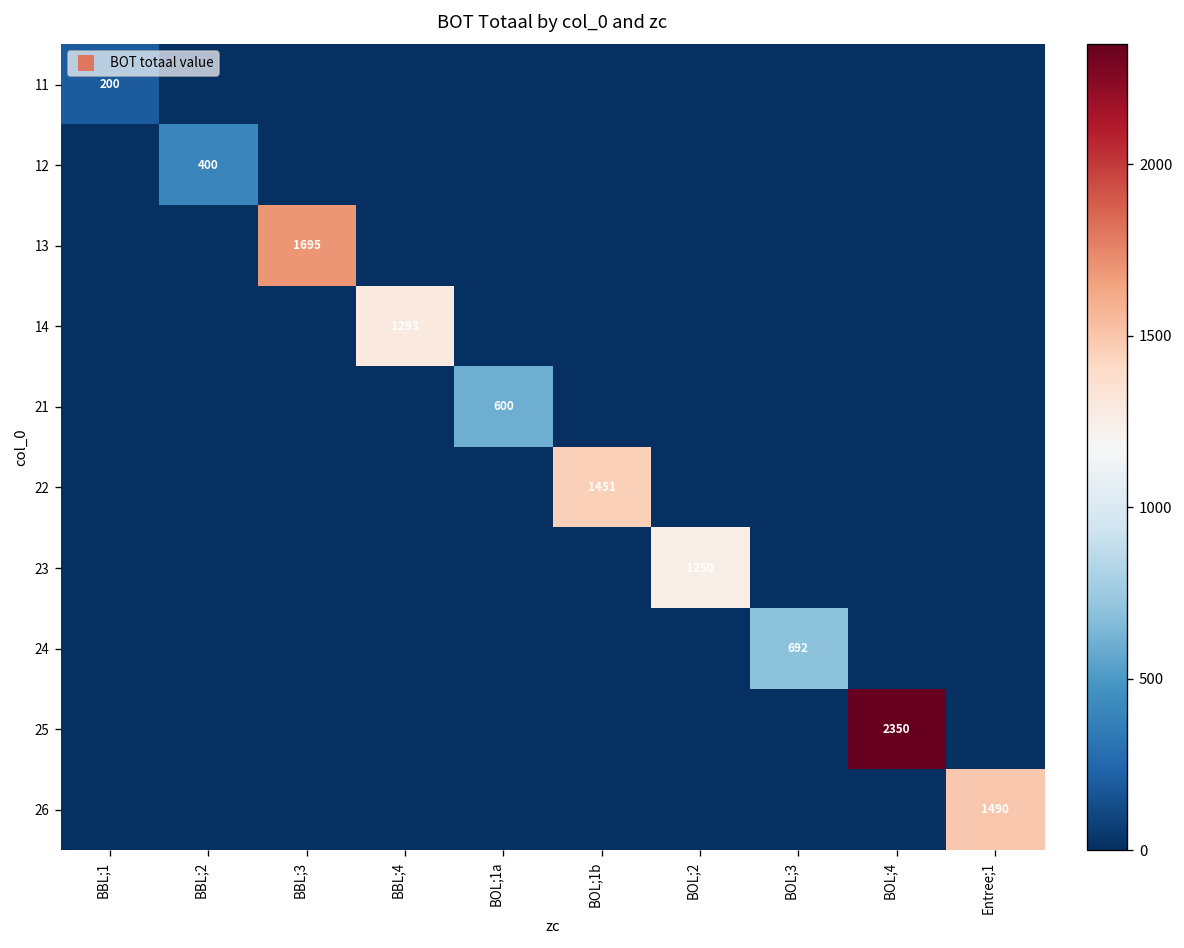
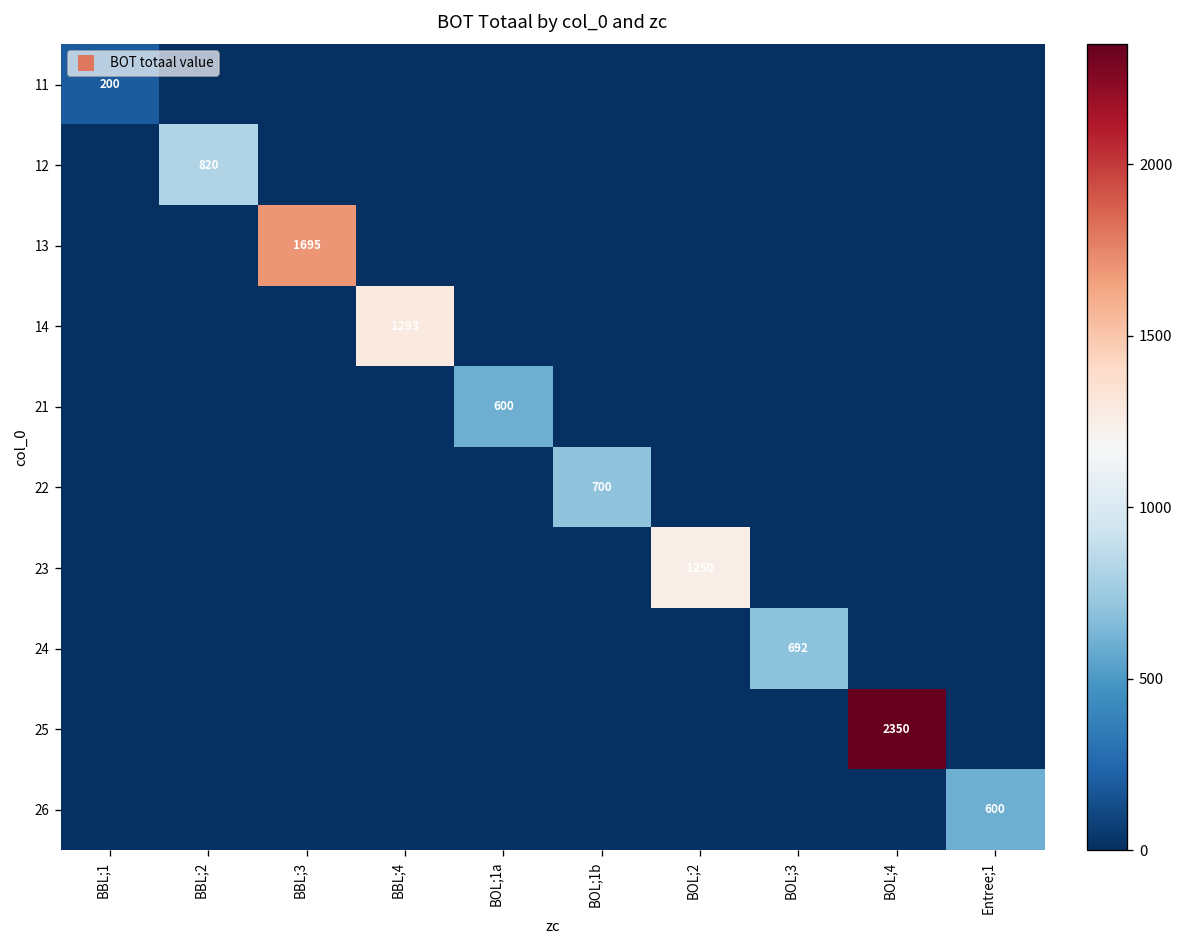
12, BBL;2: 400 -> 820
22, BOL;1b: 1451 -> 700
26, Entree;1: 1490 -> 600
